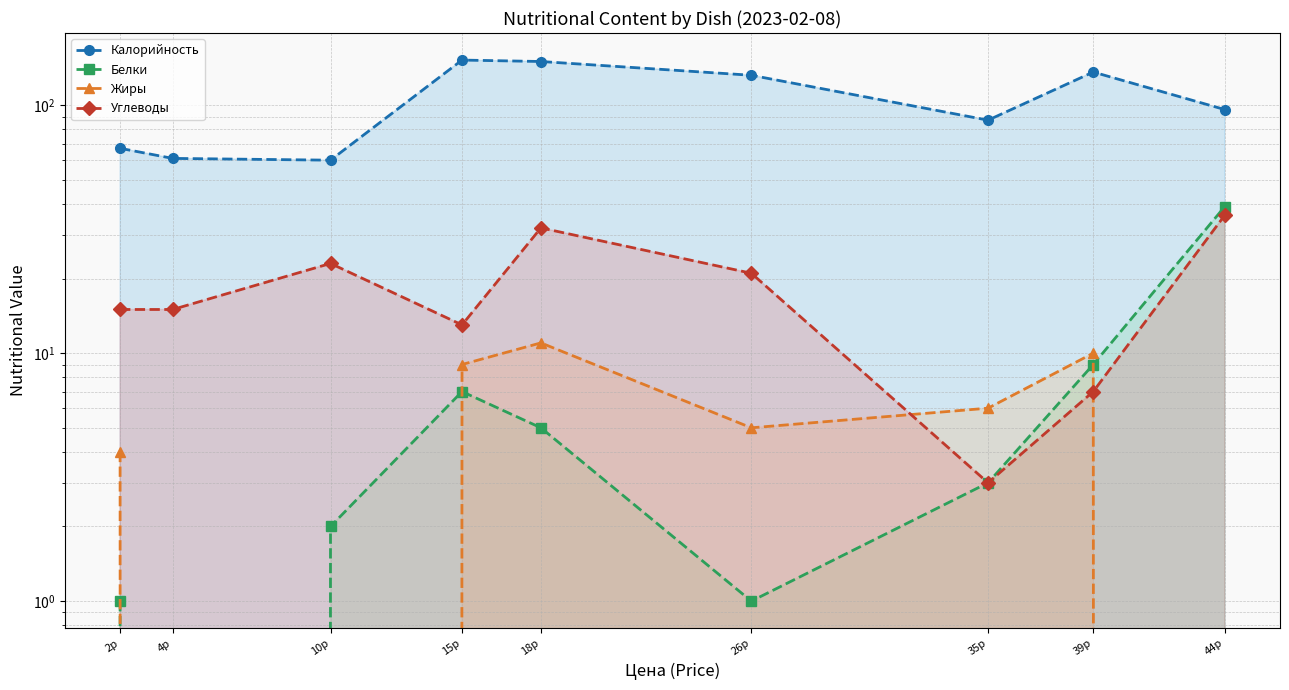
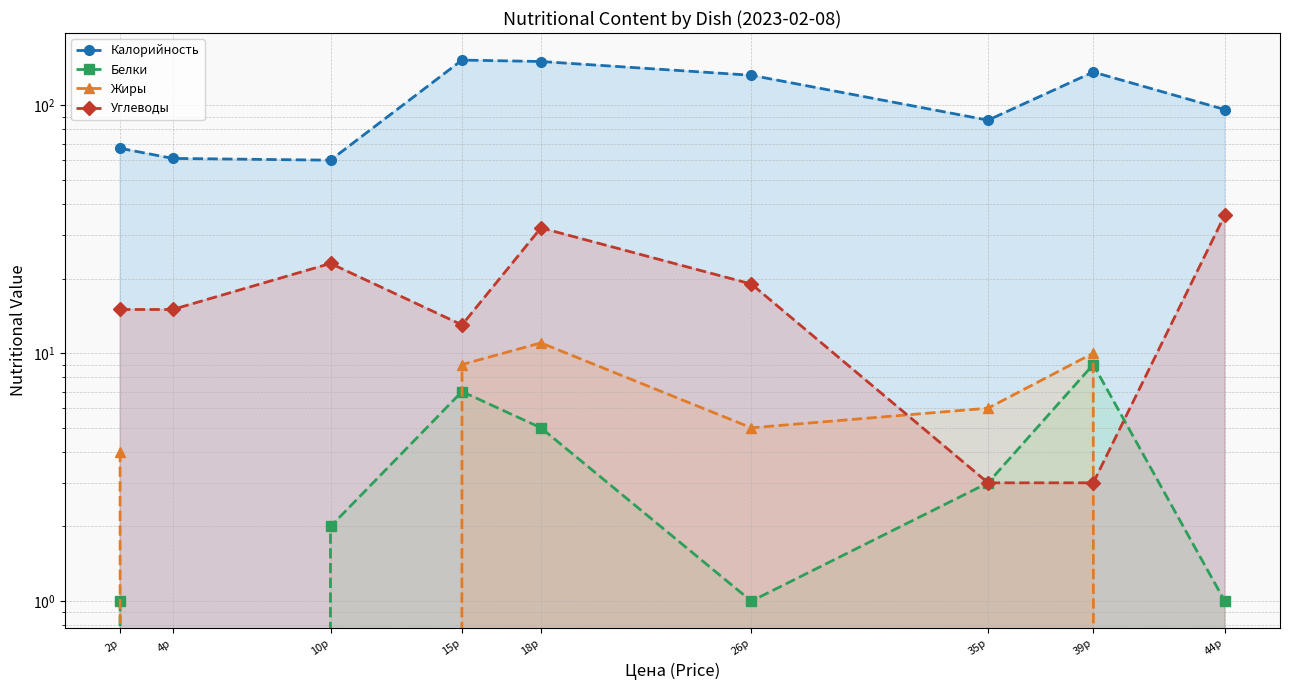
Углеводы, 26р: 21 -> 19
Углеводы, 39р: 7 -> 3
Белки, 44р: 39 -> 1
